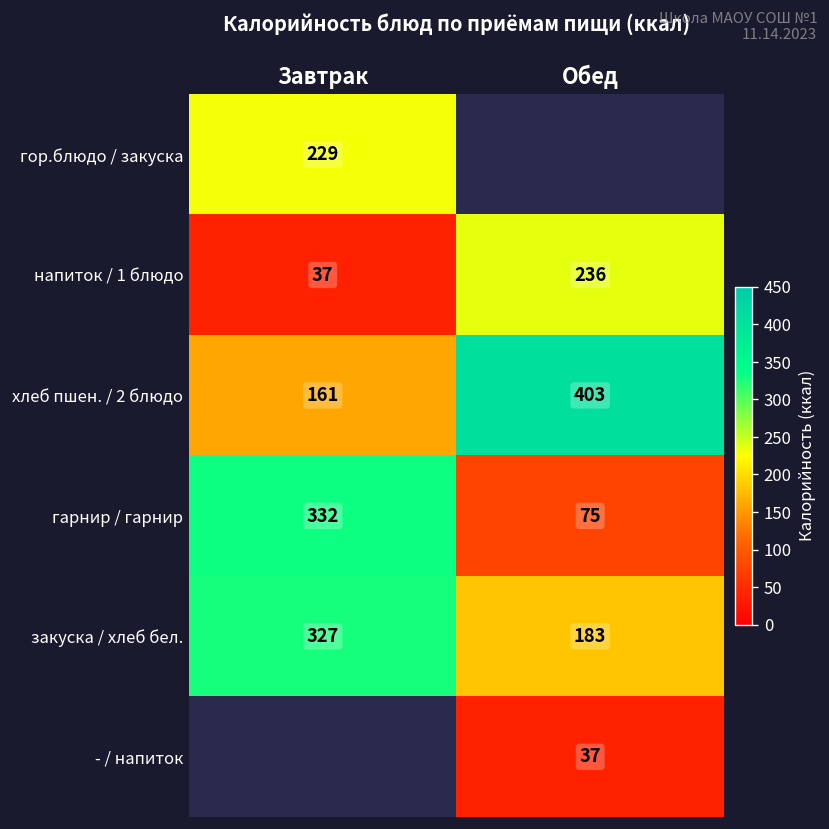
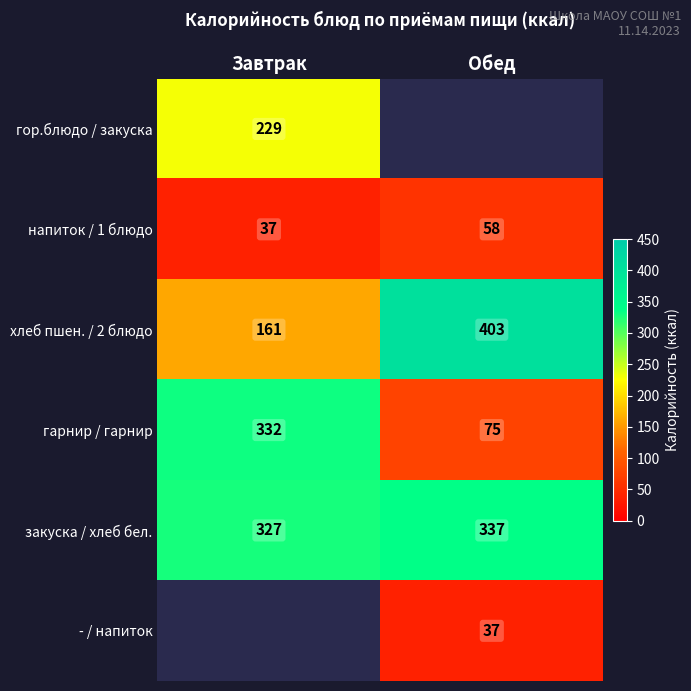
напиток / 1 блюдо, Обед: 236 -> 58
закуска / хлеб бел., Обед: 183 -> 337
